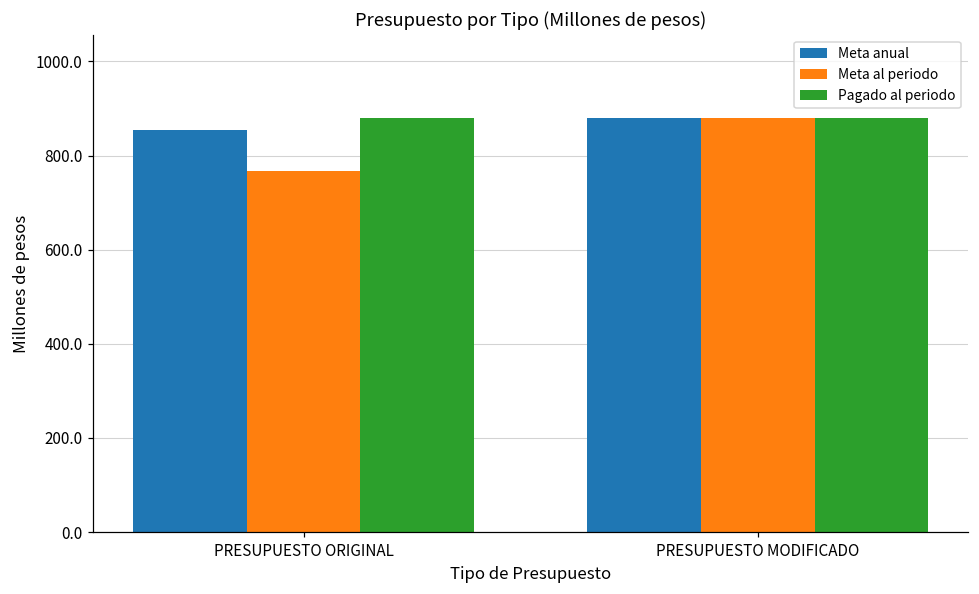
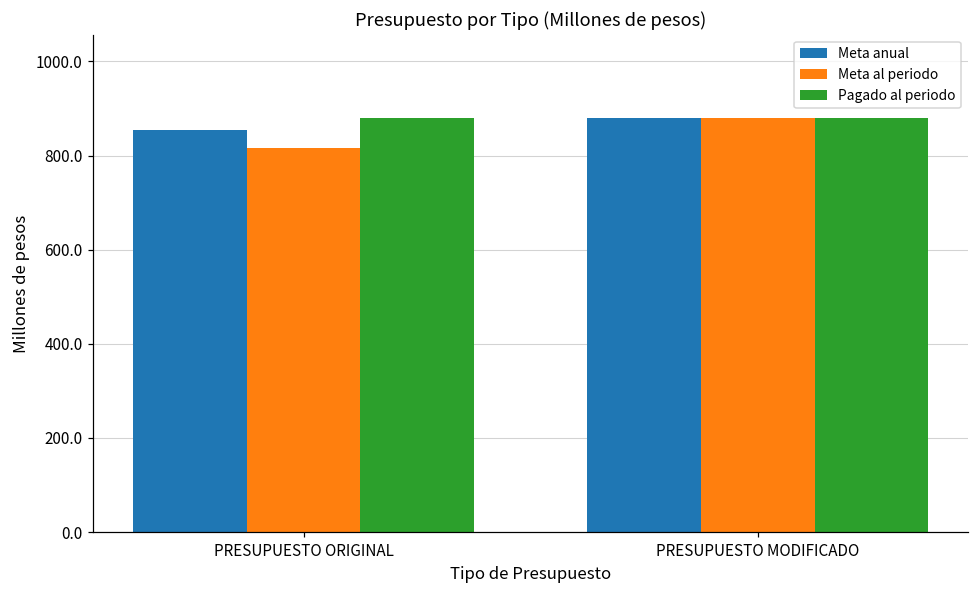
Meta al periodo, PRESUPUESTO ORIGINAL: 770 -> 820
